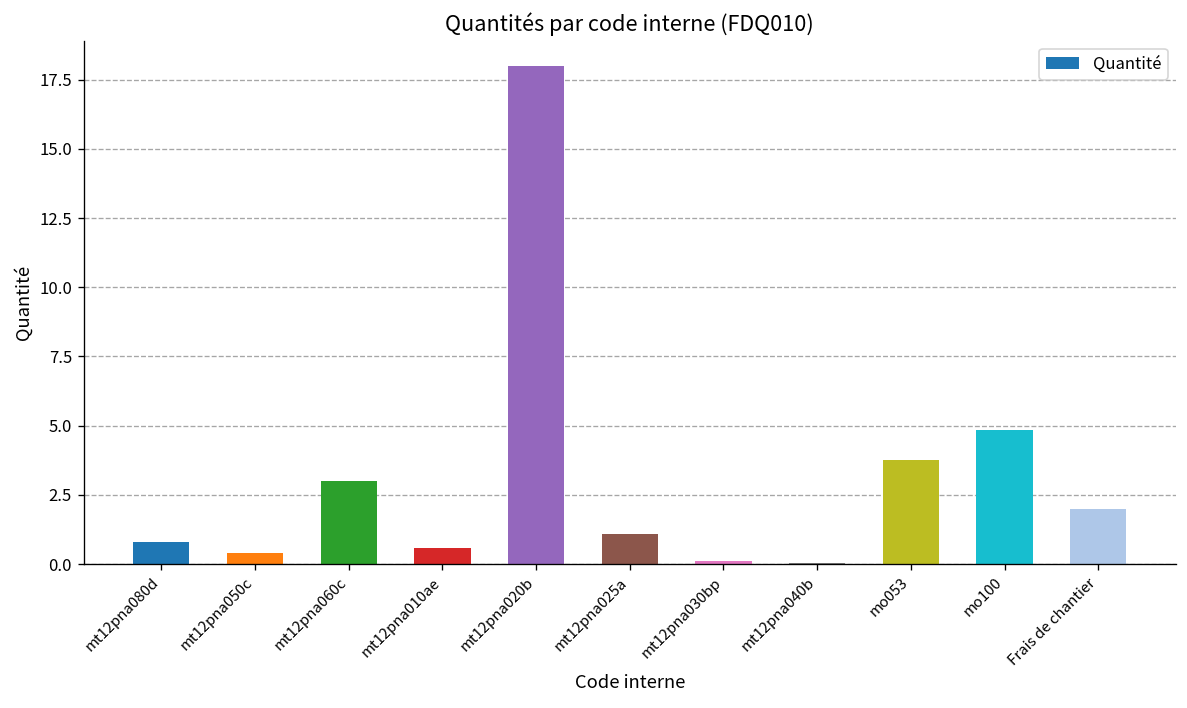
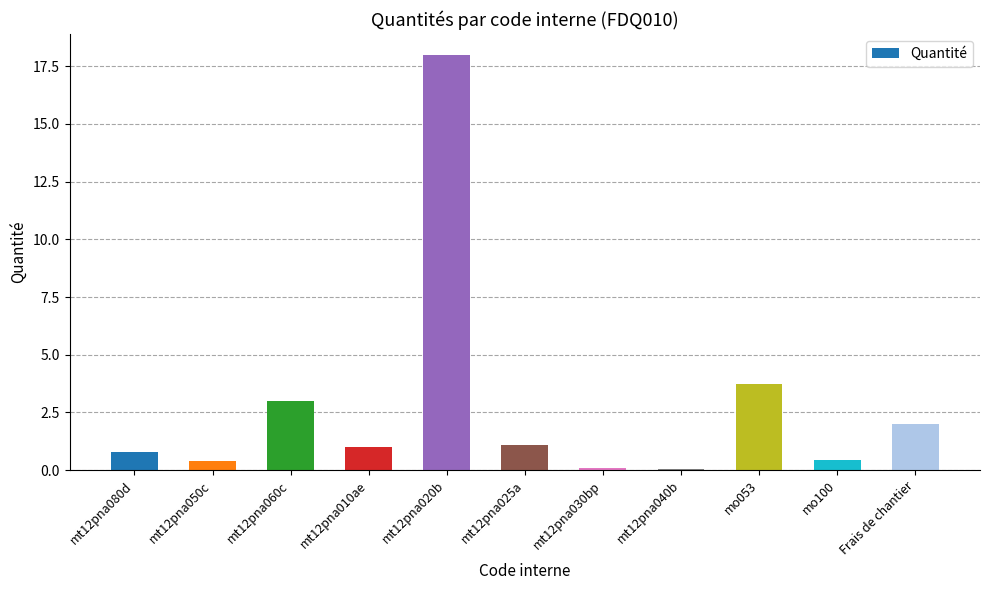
mt12pna010ae: 0.6 -> 1.0
mo100: 4.8 -> 0.4
